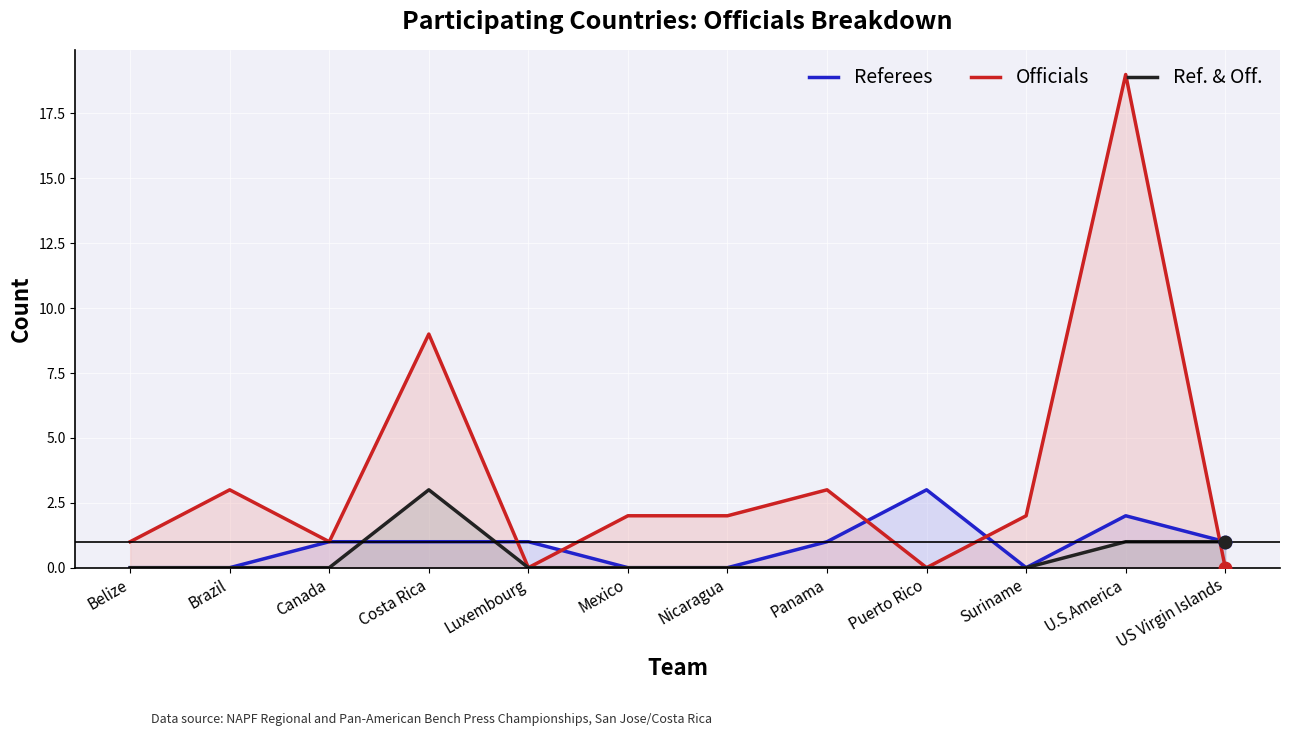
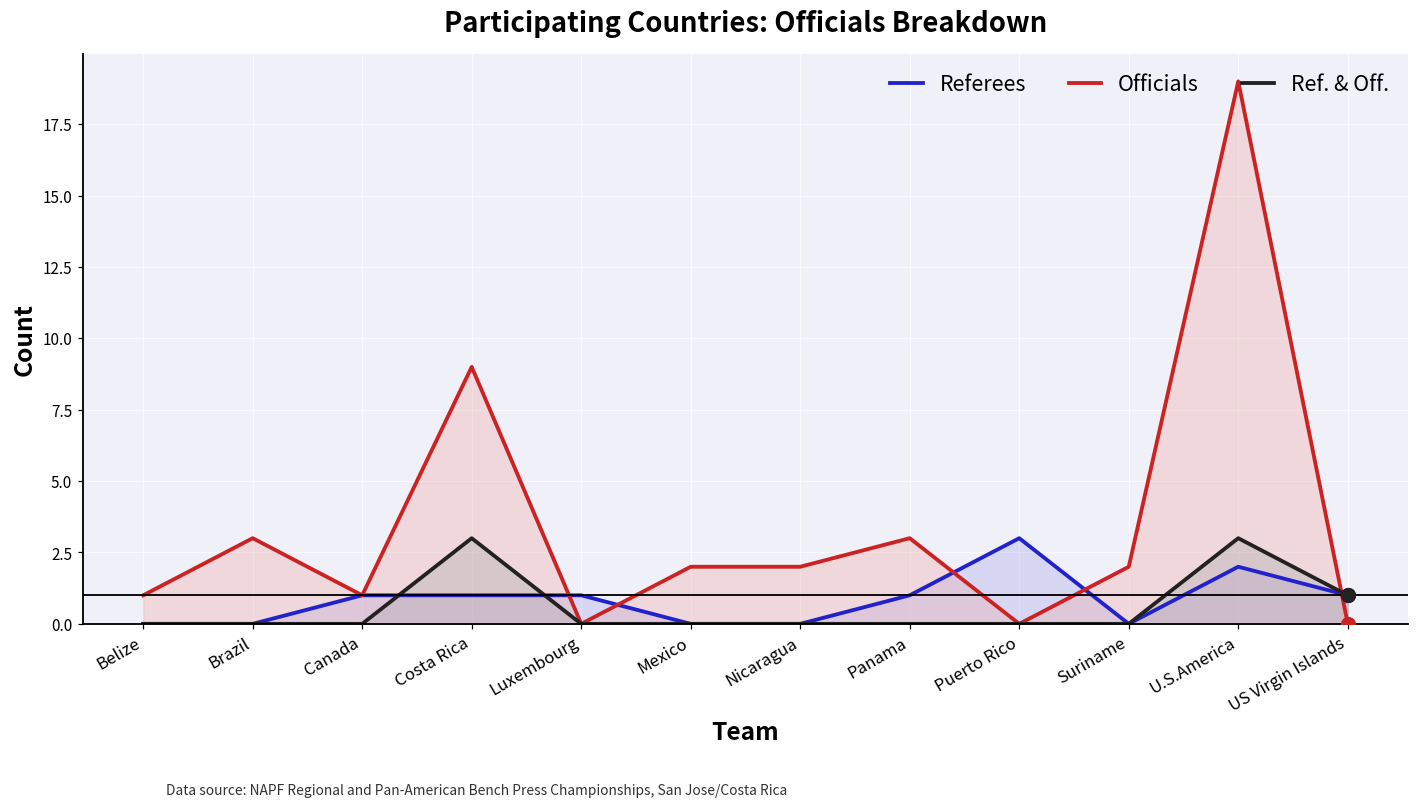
Ref. & Off., U.S.America: 1 -> 3
